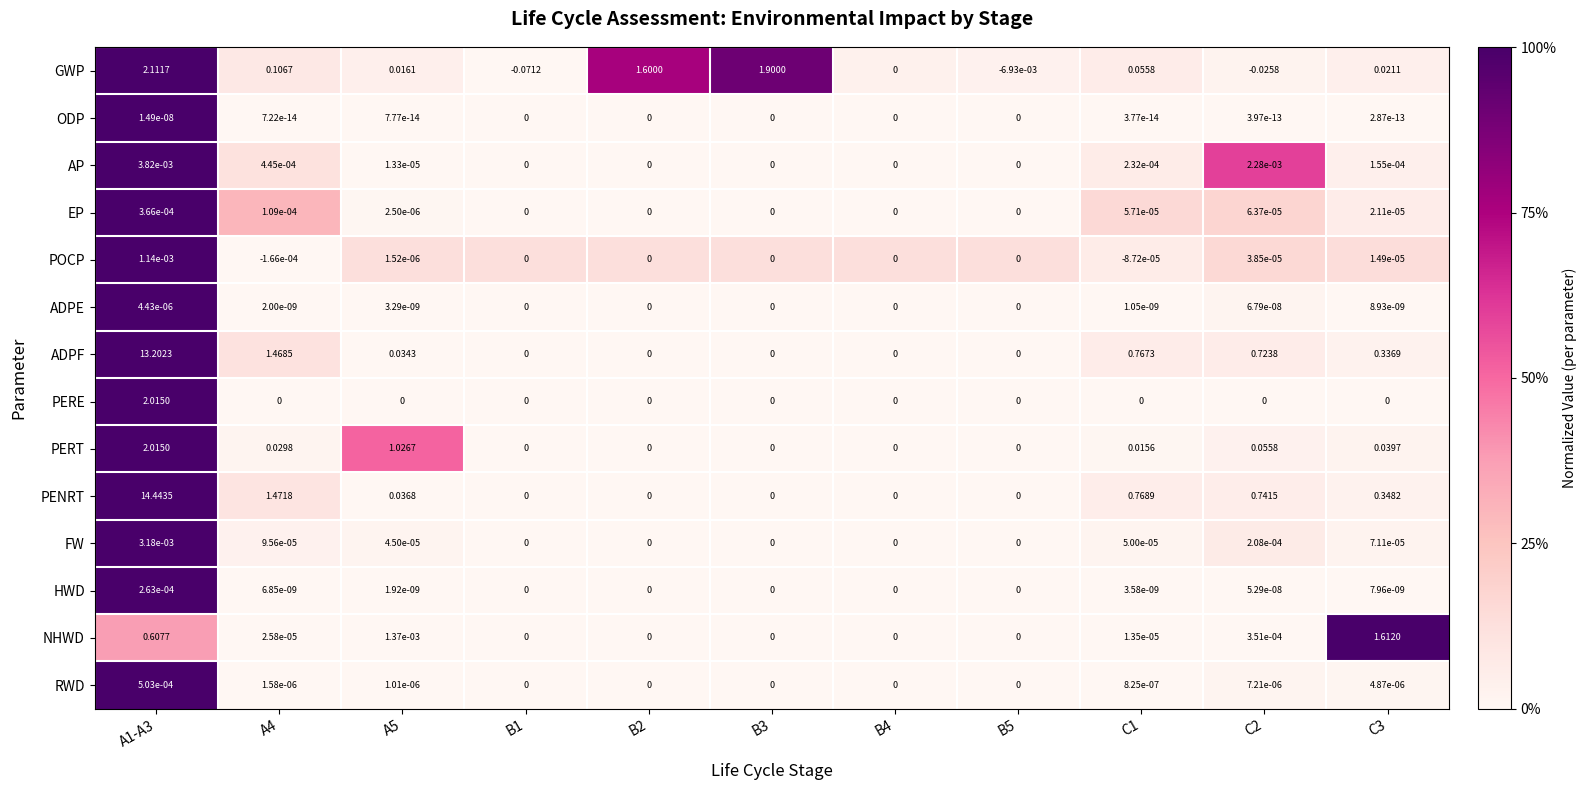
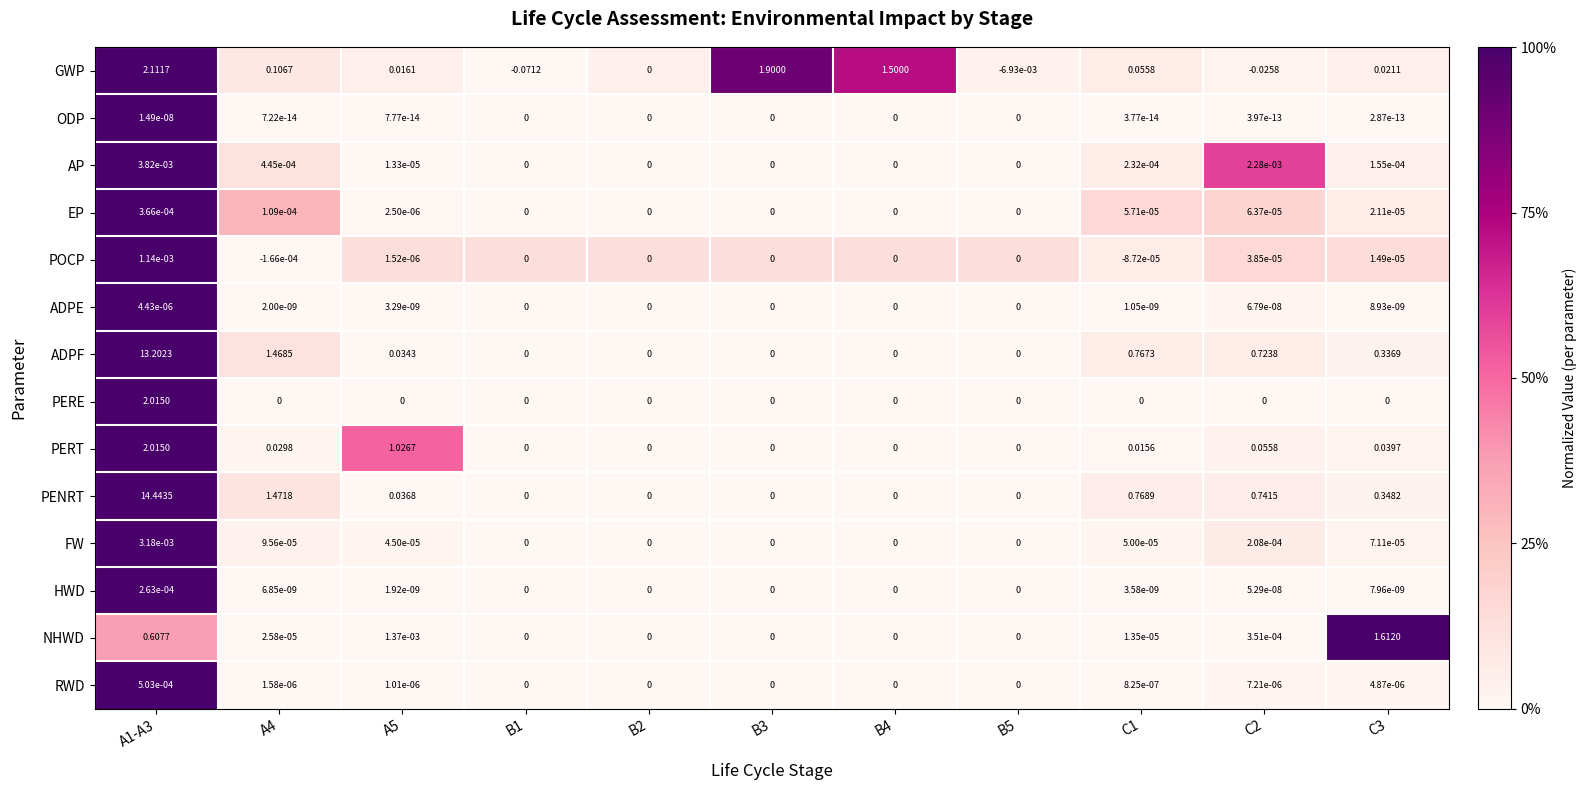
GWP, B2: 1.6000 -> 0
GWP, B4: 0 -> 1.5000
